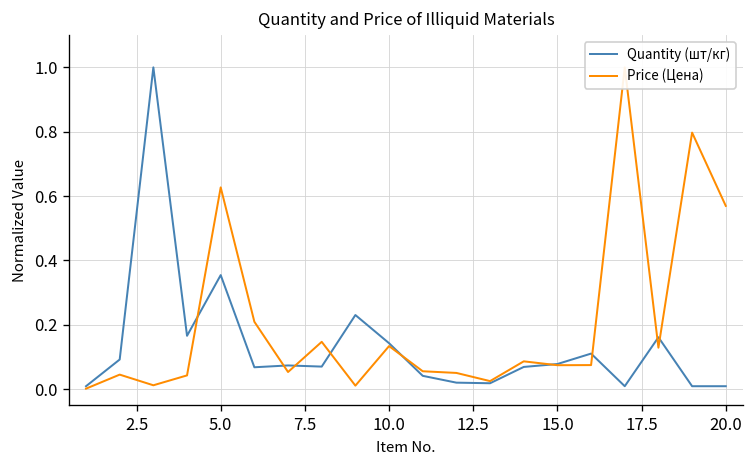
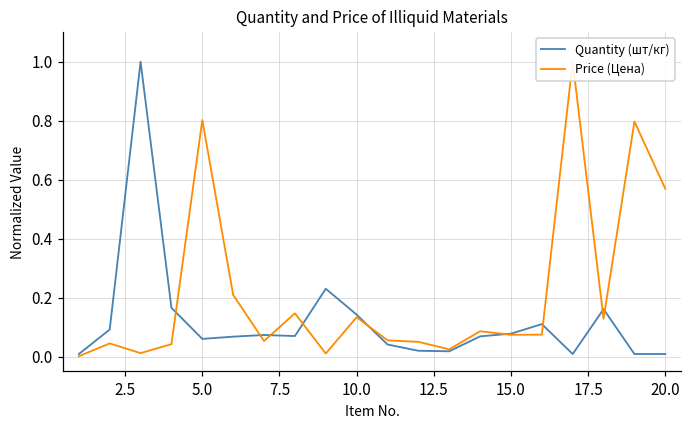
Quantity (шт/кг), 5.0: 0.35 -> 0.06
Price (Цена), 5.0: 0.63 -> 0.80
